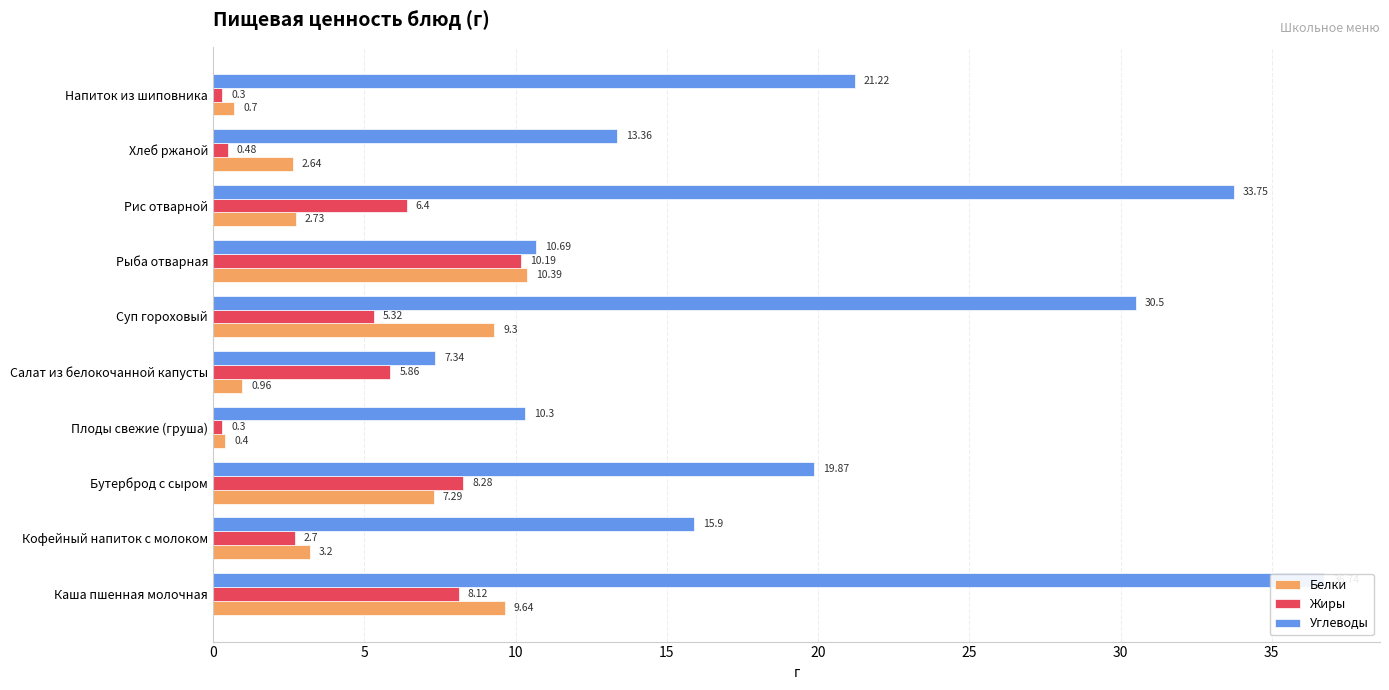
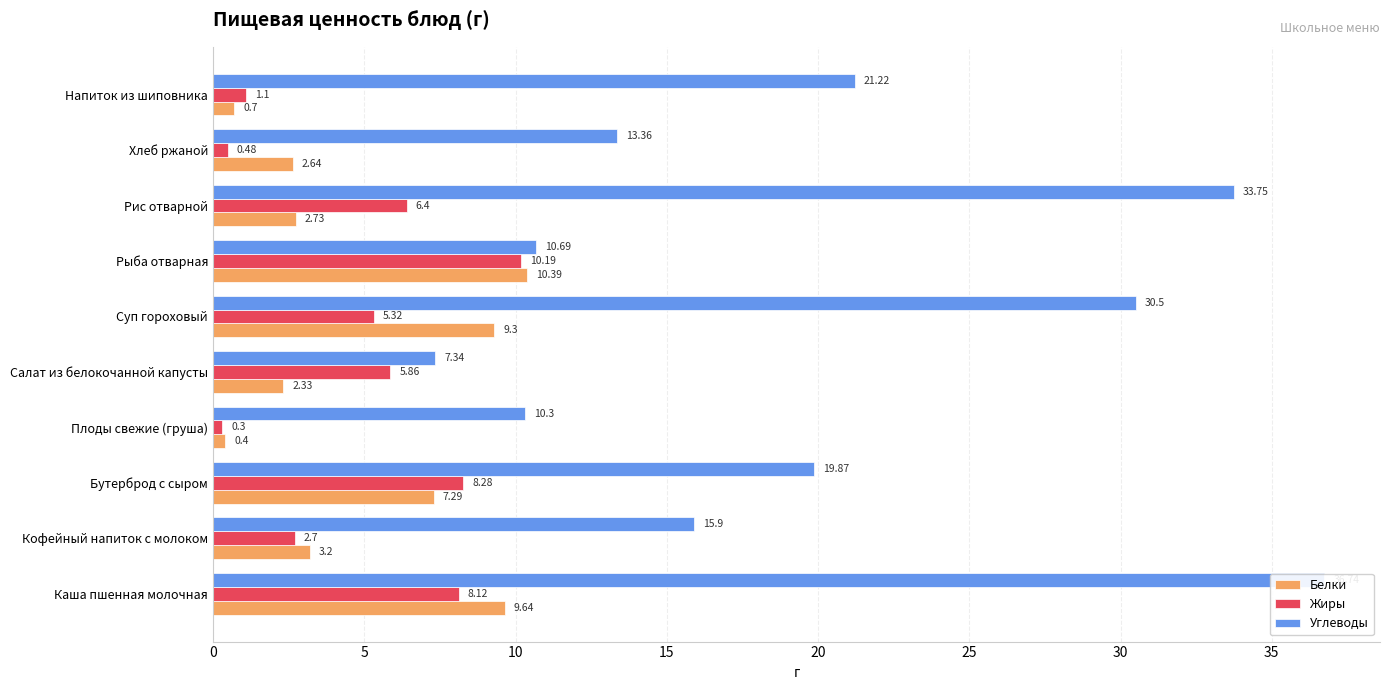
Жиры, Напиток из шиповника: 0.3 -> 1.1
Белки, Салат из белокочанной капусты: 0.96 -> 2.33
